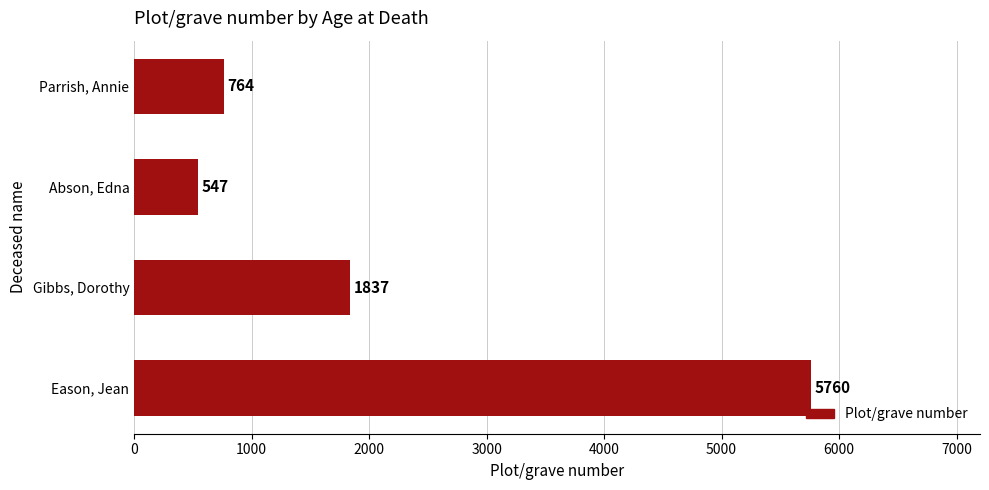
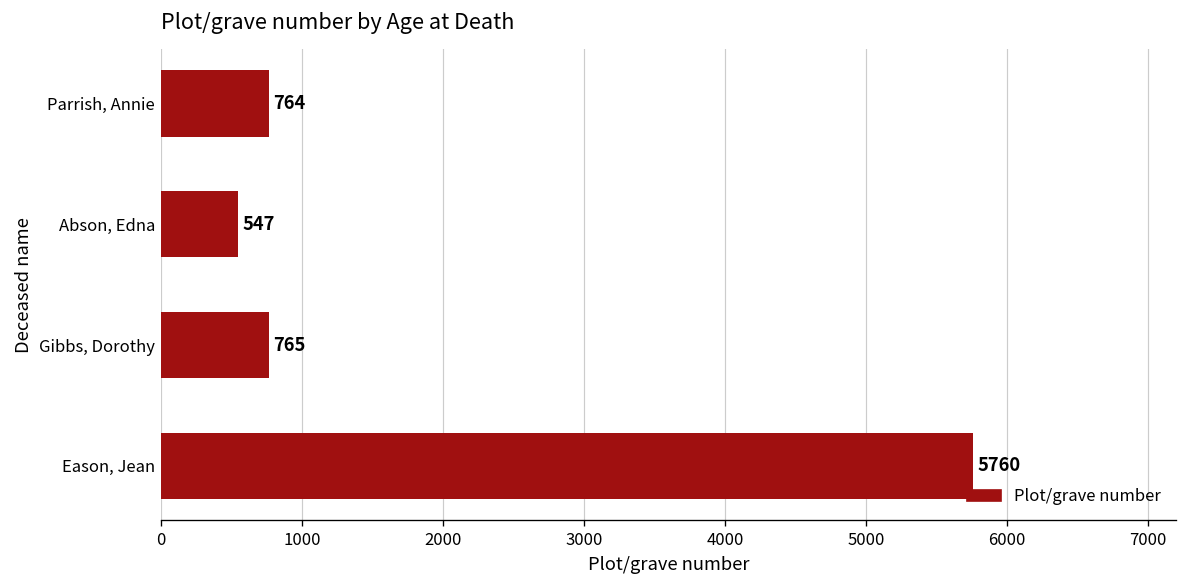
Gibbs, Dorothy: 1837 -> 765
